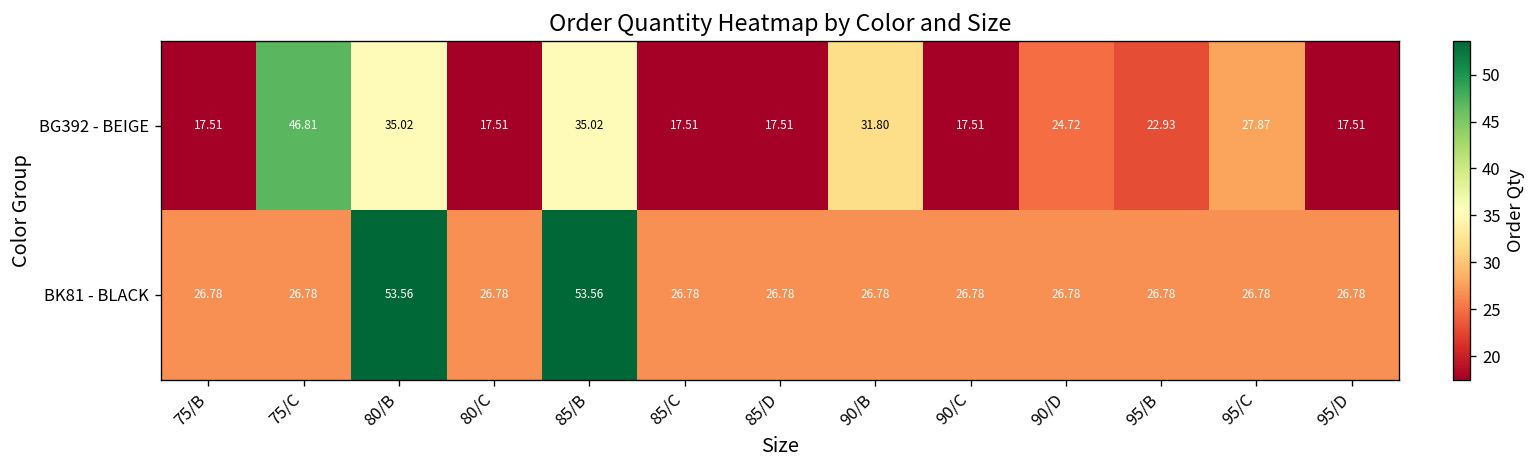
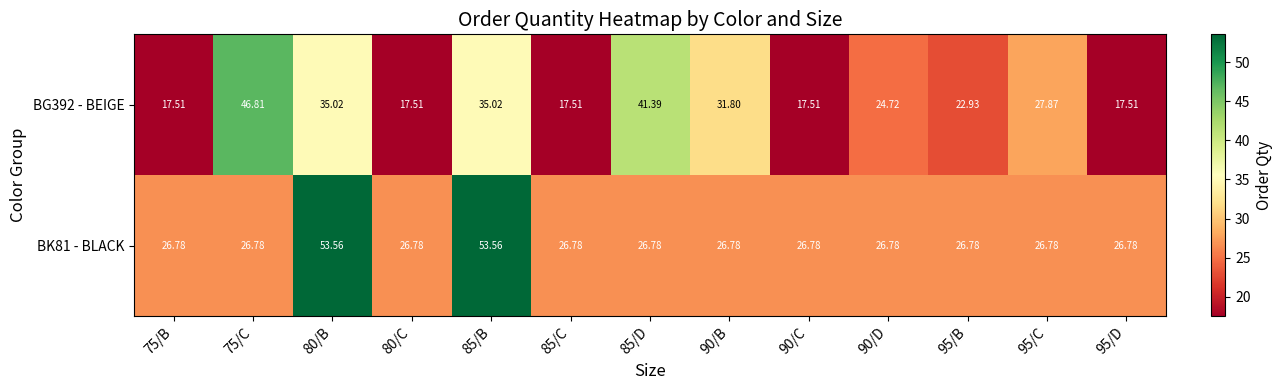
BG392 - BEIGE, 85/D: 17.51 -> 41.39
